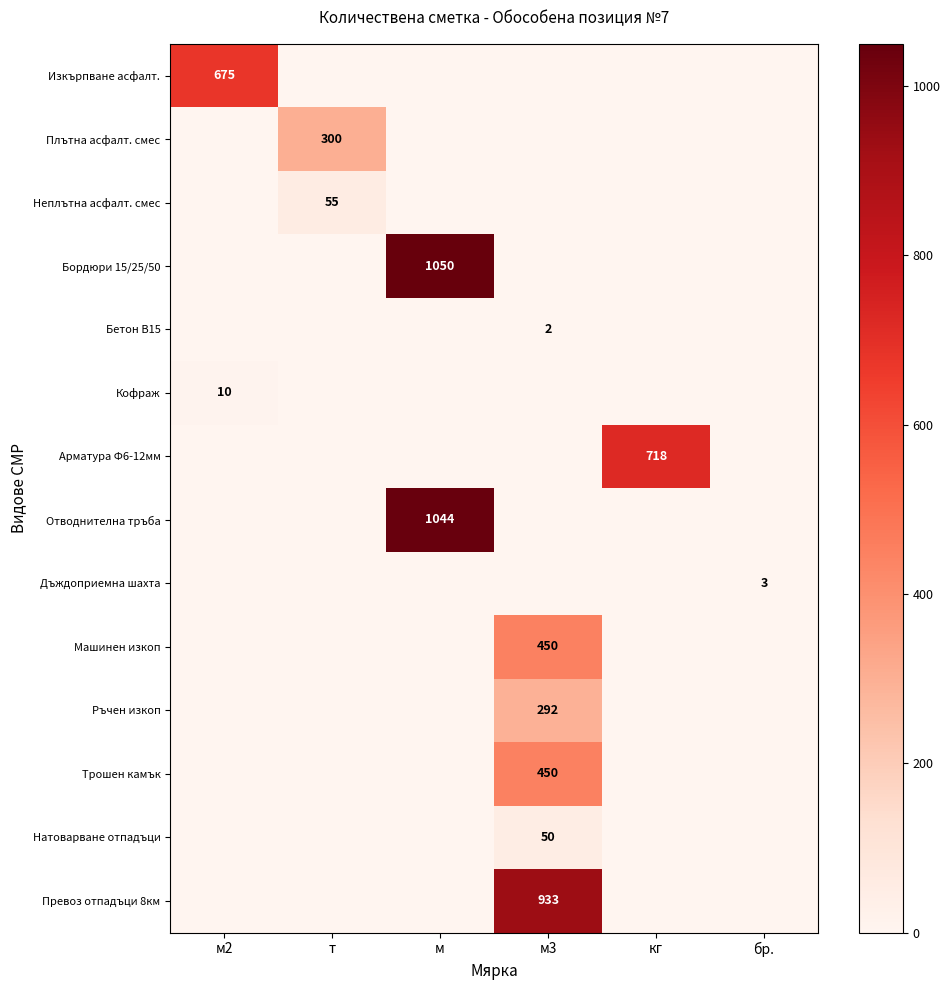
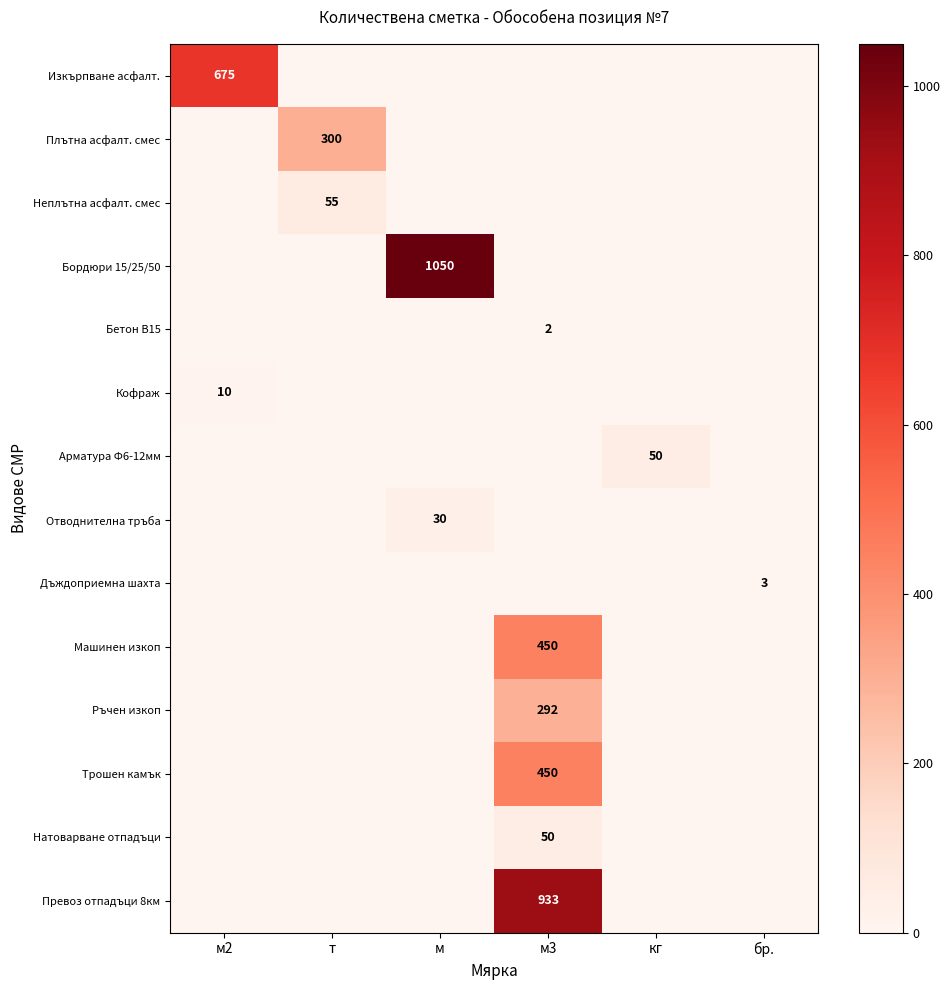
Арматура Ф6-12мм, кг: 718 -> 50
Отводнителна тръба, м: 1044 -> 30
